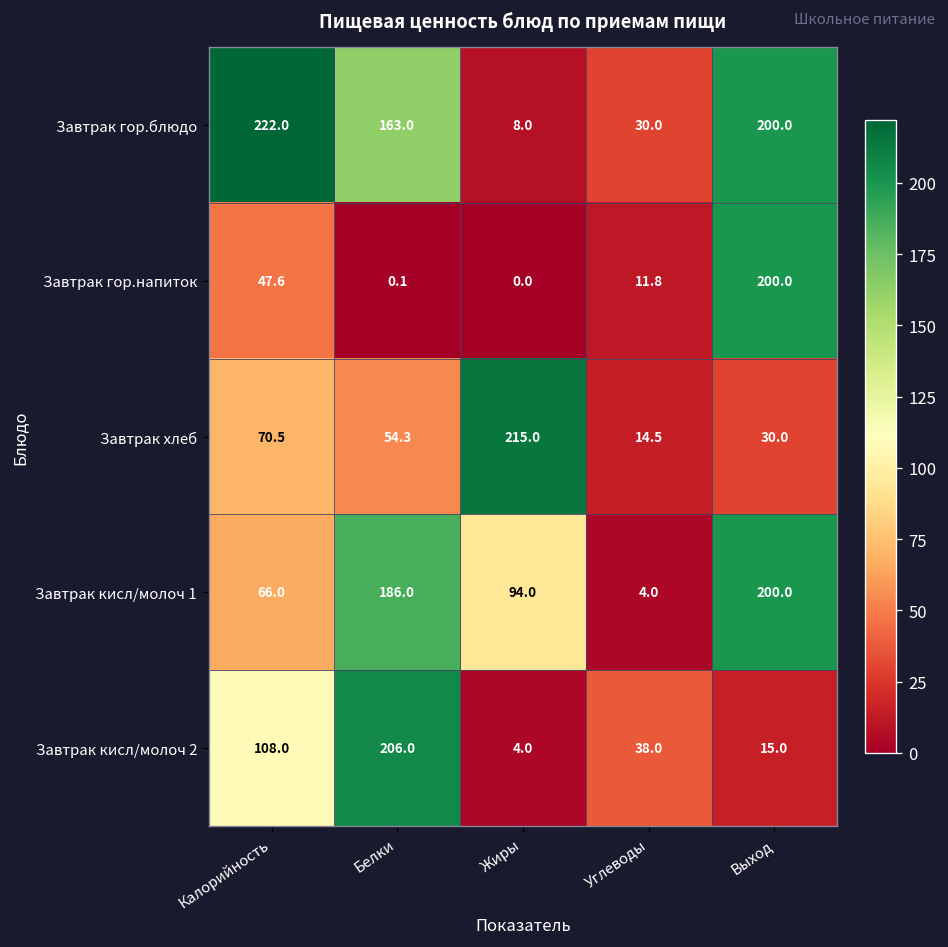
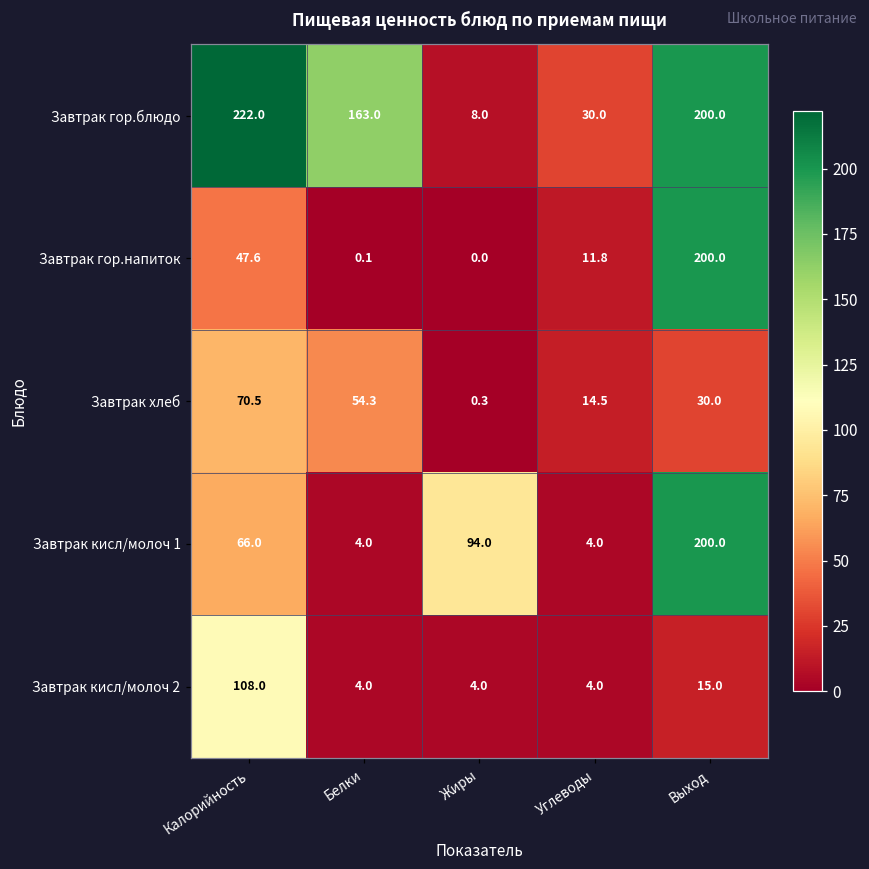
Завтрак хлеб, Жиры: 215.0 -> 0.3
Завтрак кисл/молоч 1, Белки: 186.0 -> 4.0
Завтрак кисл/молоч 2, Белки: 206.0 -> 4.0
Завтрак кисл/молоч 2, Углеводы: 38.0 -> 4.0
